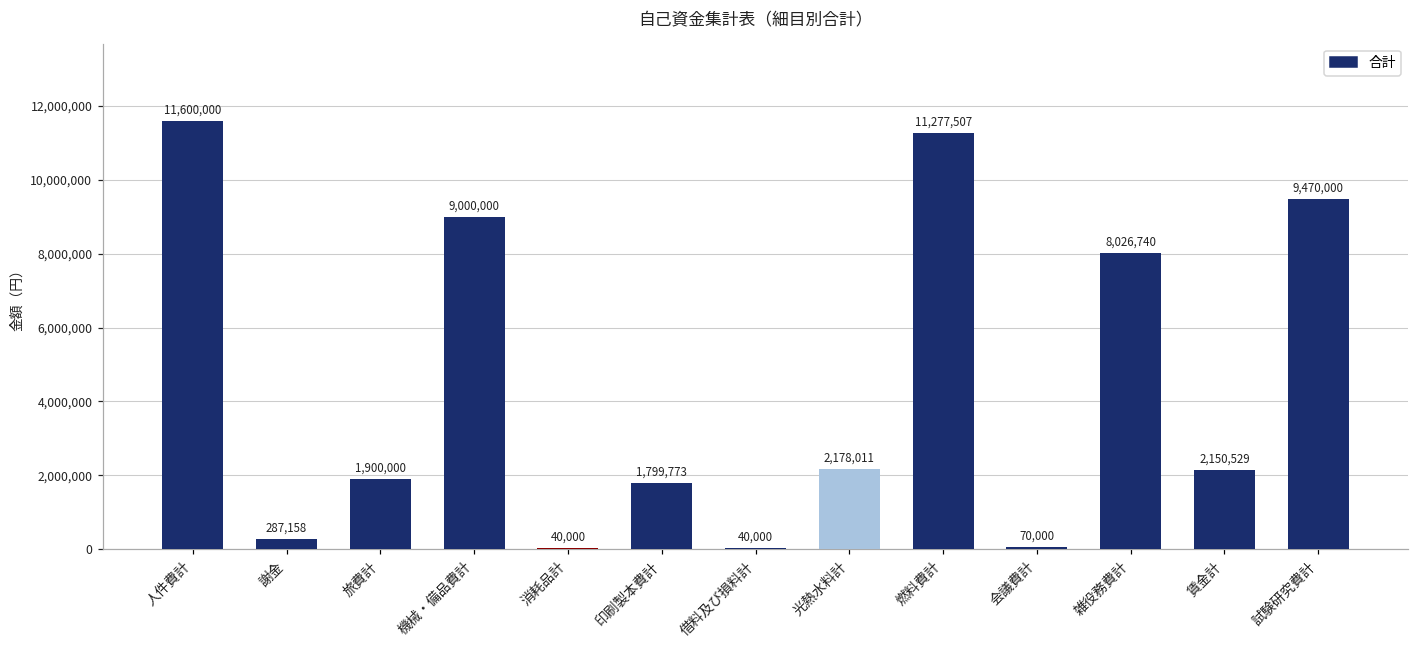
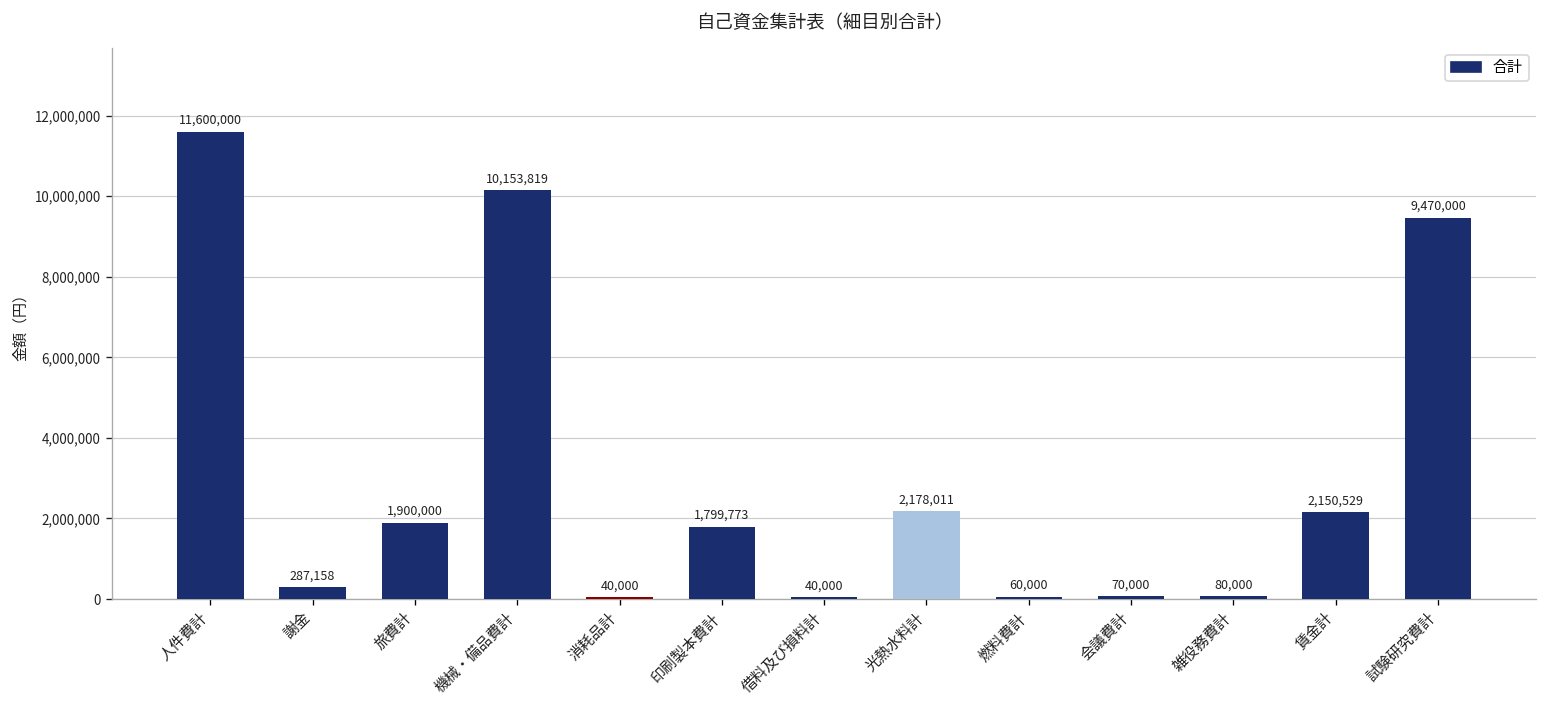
機械・備品費計: 9,000,000 -> 10,153,819
燃料費計: 11,277,507 -> 60,000
雑役務費計: 8,026,740 -> 80,000
